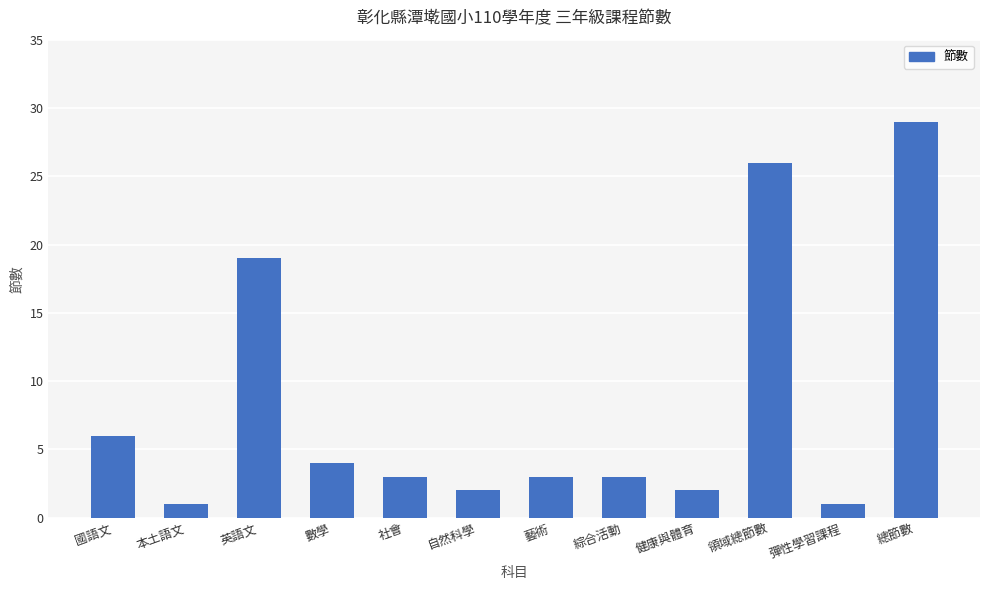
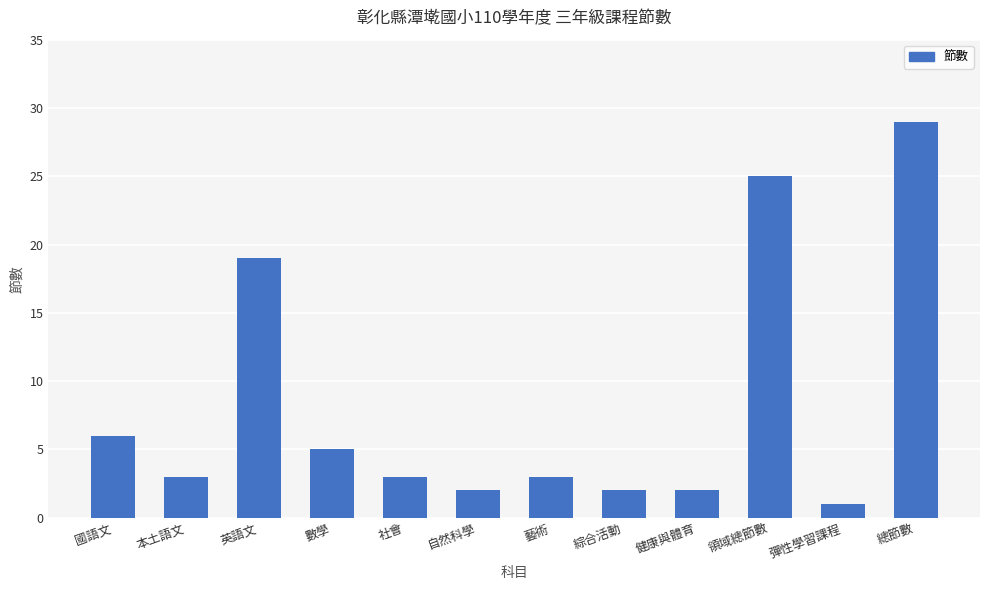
本土語文: 1 -> 3
數學: 4 -> 5
綜合活動: 3 -> 2
領域總節數: 26 -> 25
